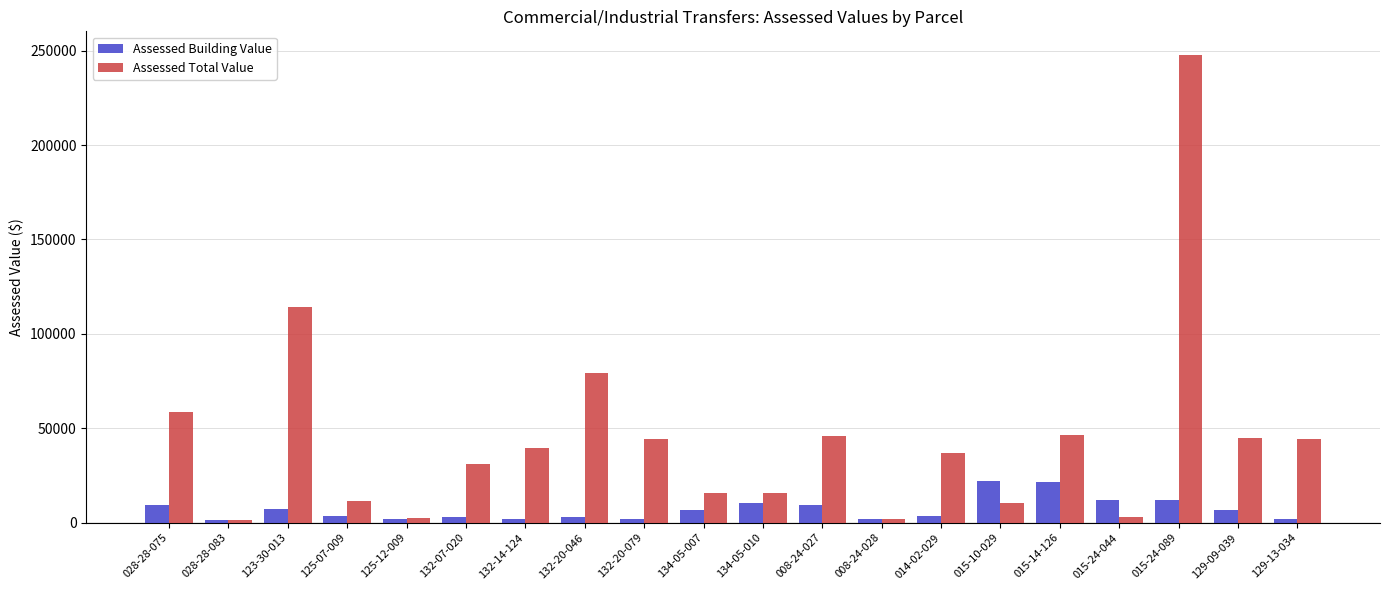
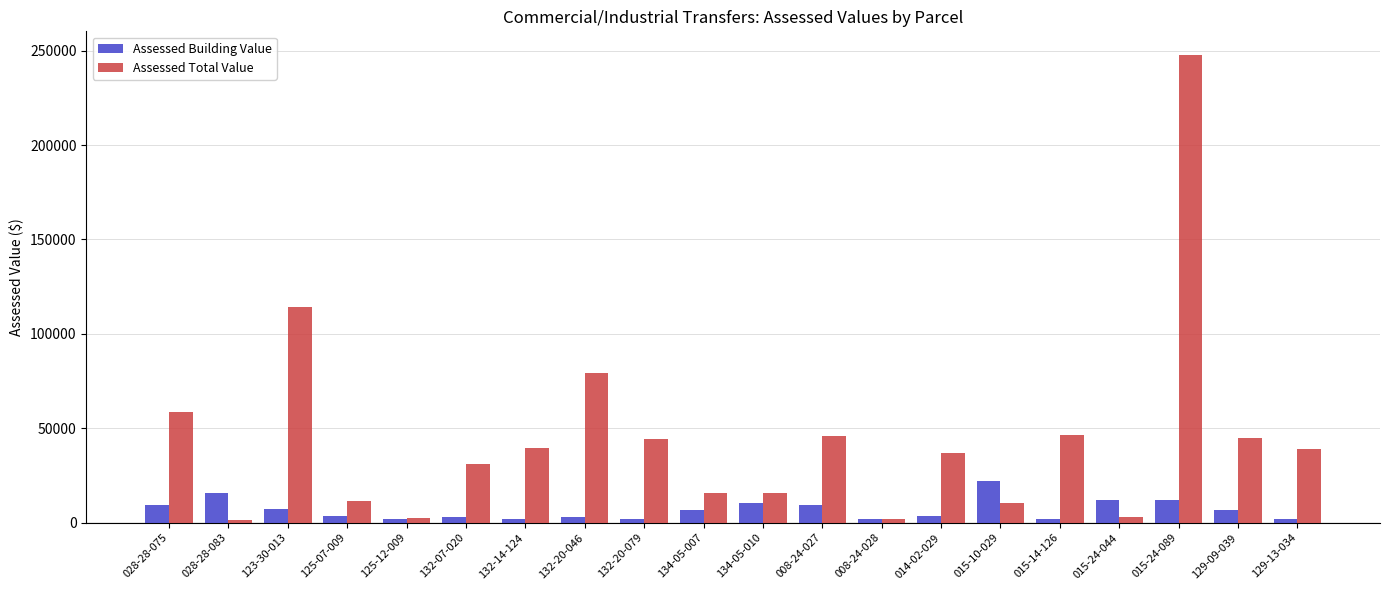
Assessed Building Value, 028-28-083: 1000 -> 16000
Assessed Building Value, 015-14-126: 21000 -> 2000
Assessed Total Value, 129-13-034: 44000 -> 39000
